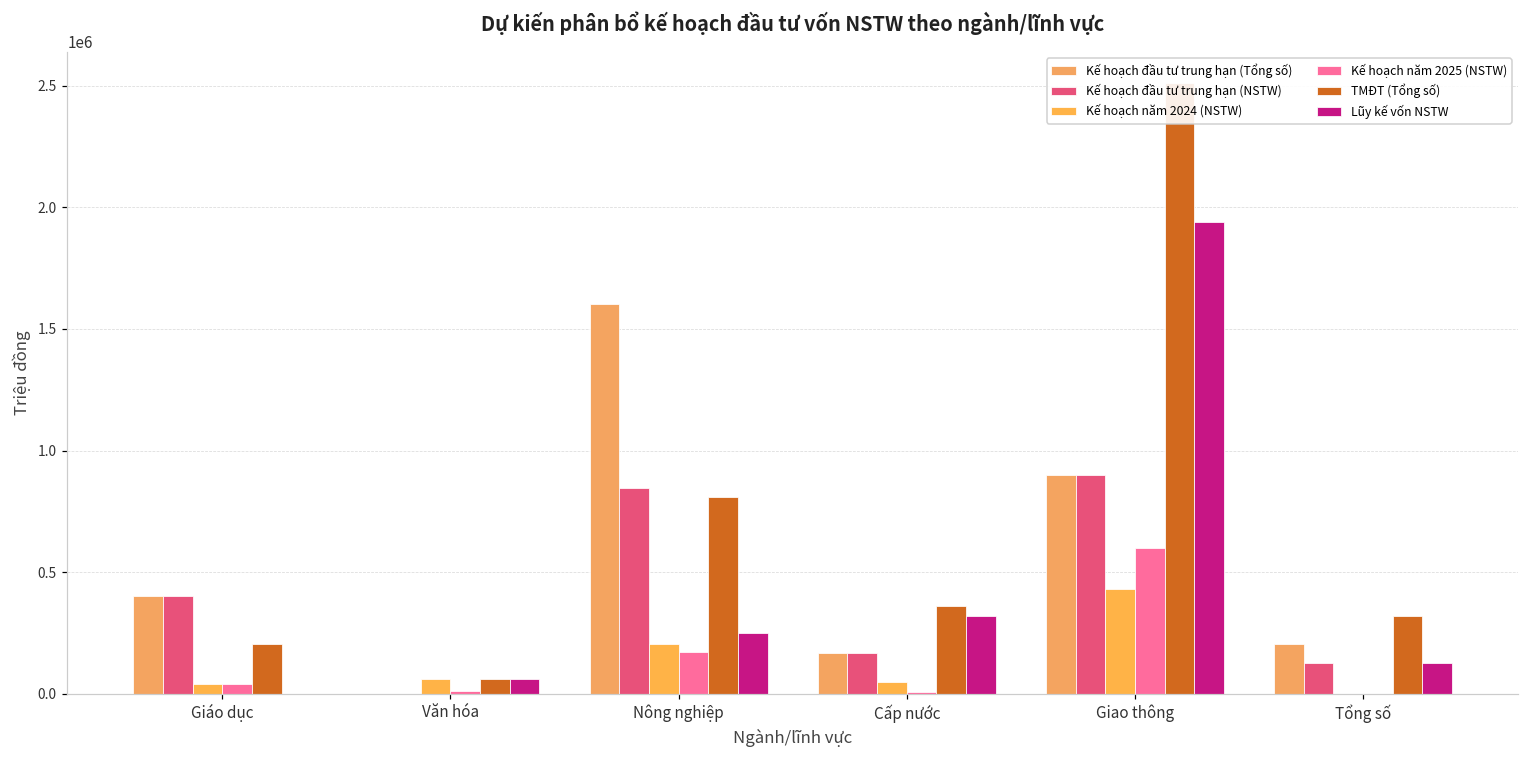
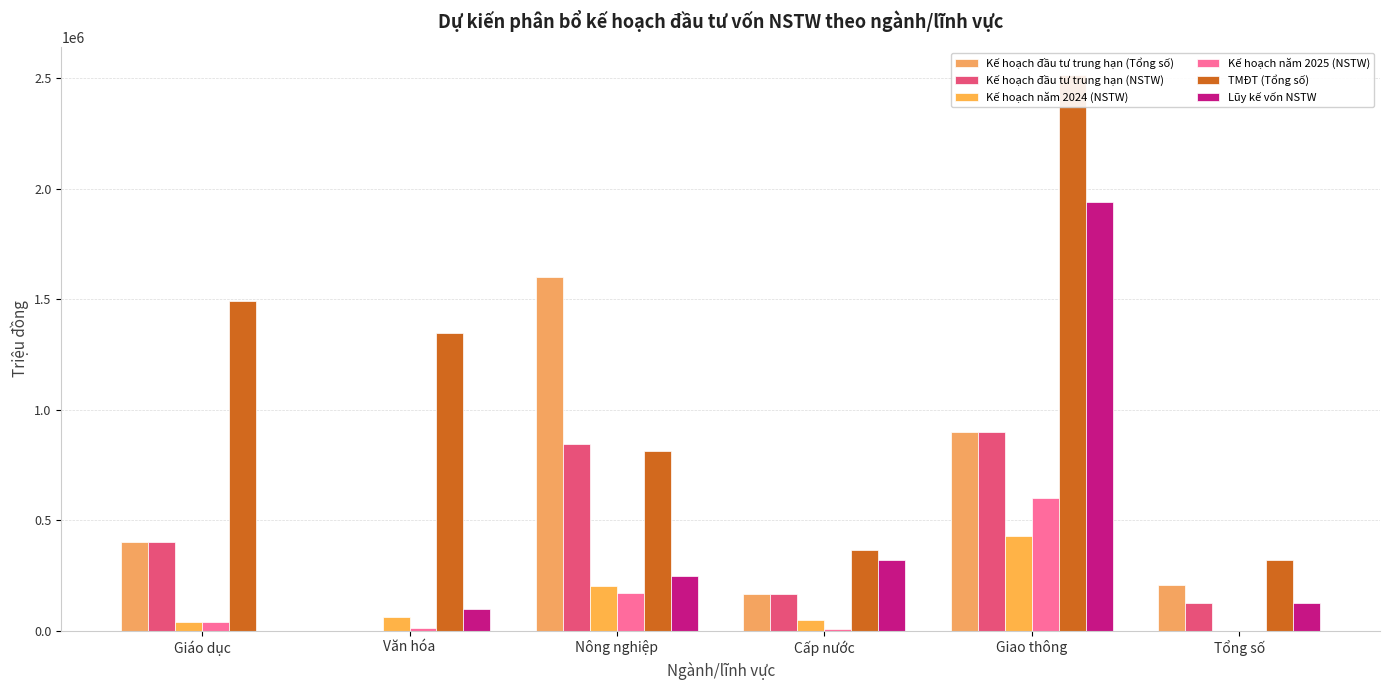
TMĐT (Tổng số), Giáo dục: 210000 -> 1490000
TMĐT (Tổng số), Văn hóa: 60000 -> 1350000
Lũy kế vốn NSTW, Văn hóa: 60000 -> 100000
